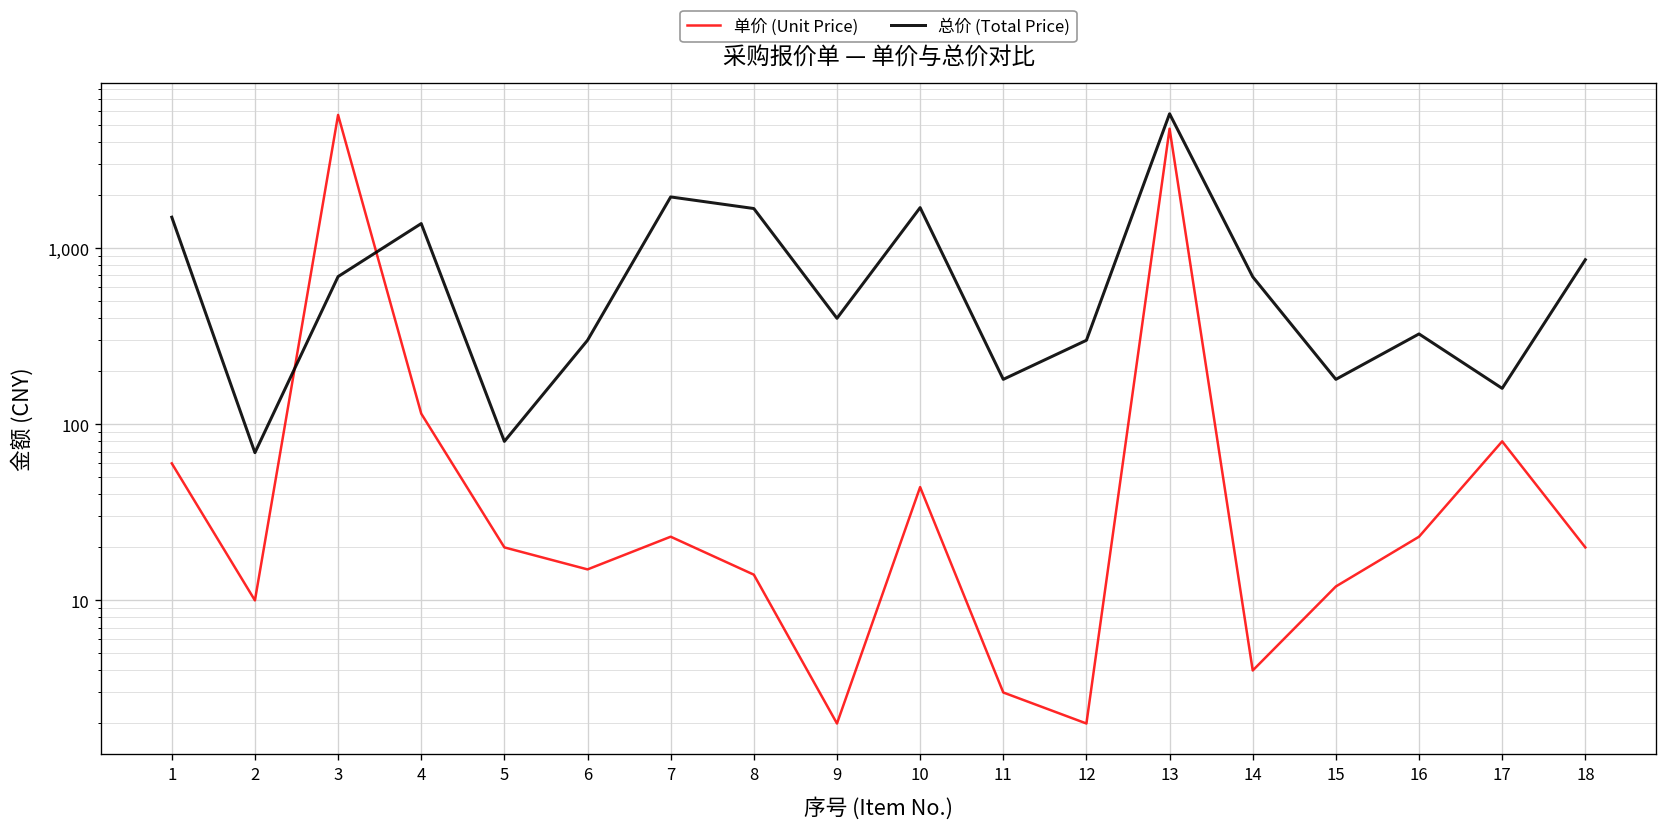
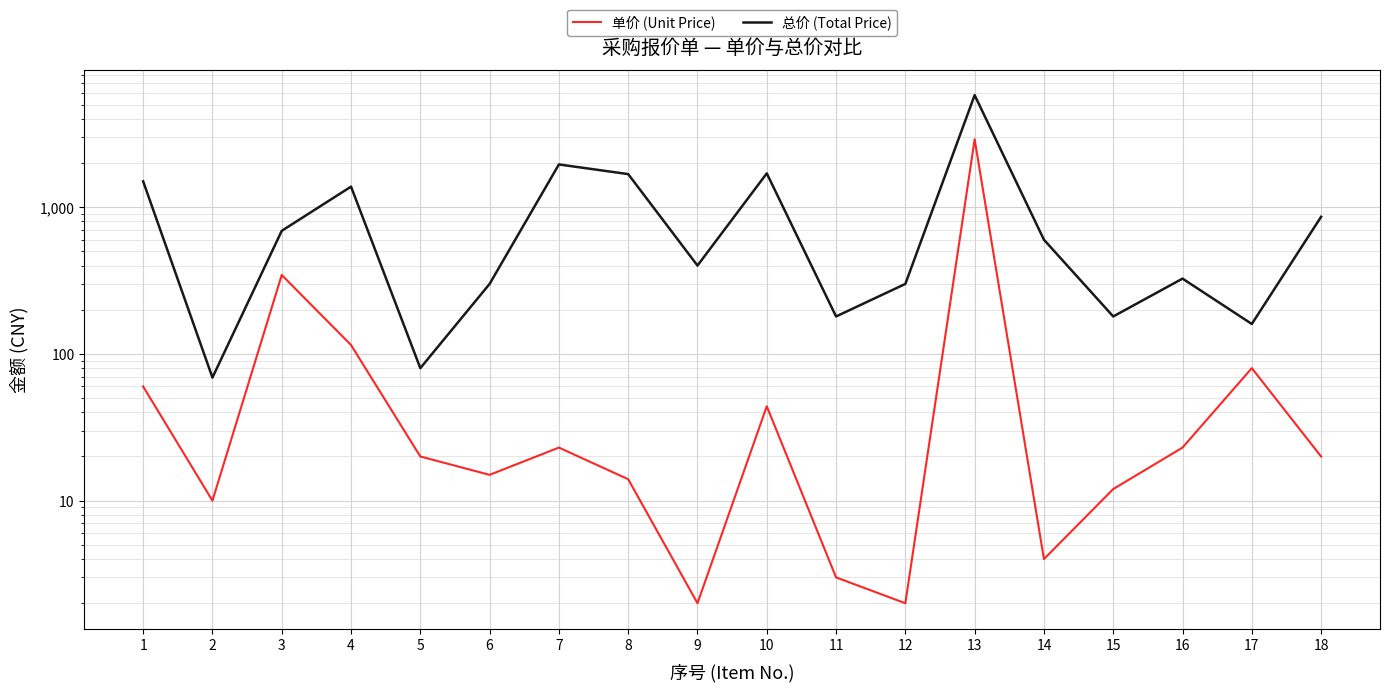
单价 (Unit Price), 3: 5,700 -> 350
单价 (Unit Price), 13: 4,800 -> 2,900
总价 (Total Price), 14: 700 -> 600
